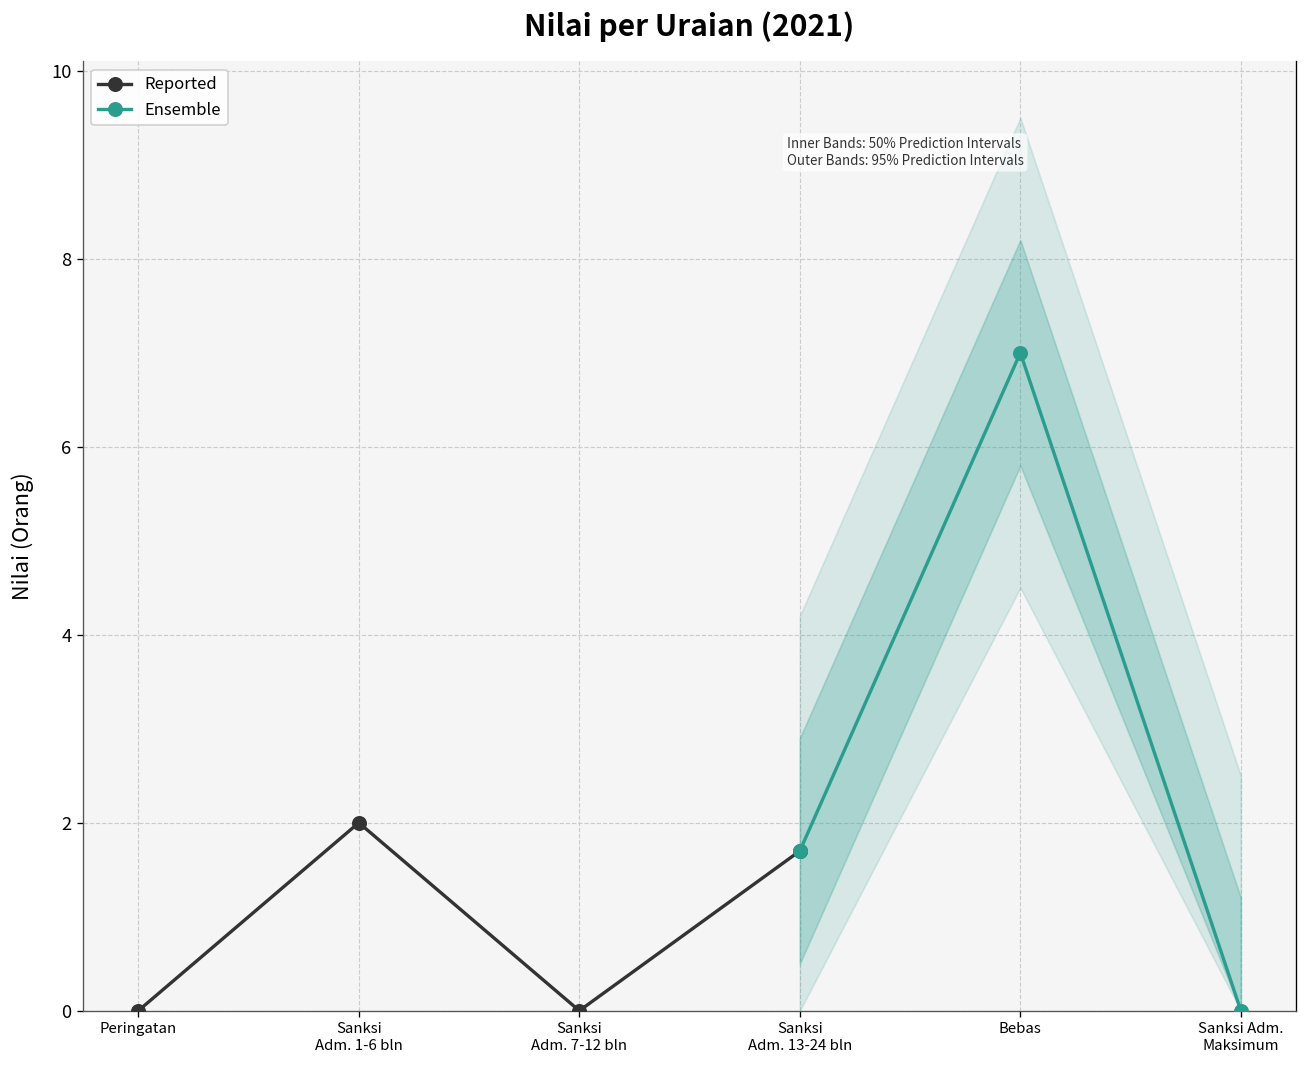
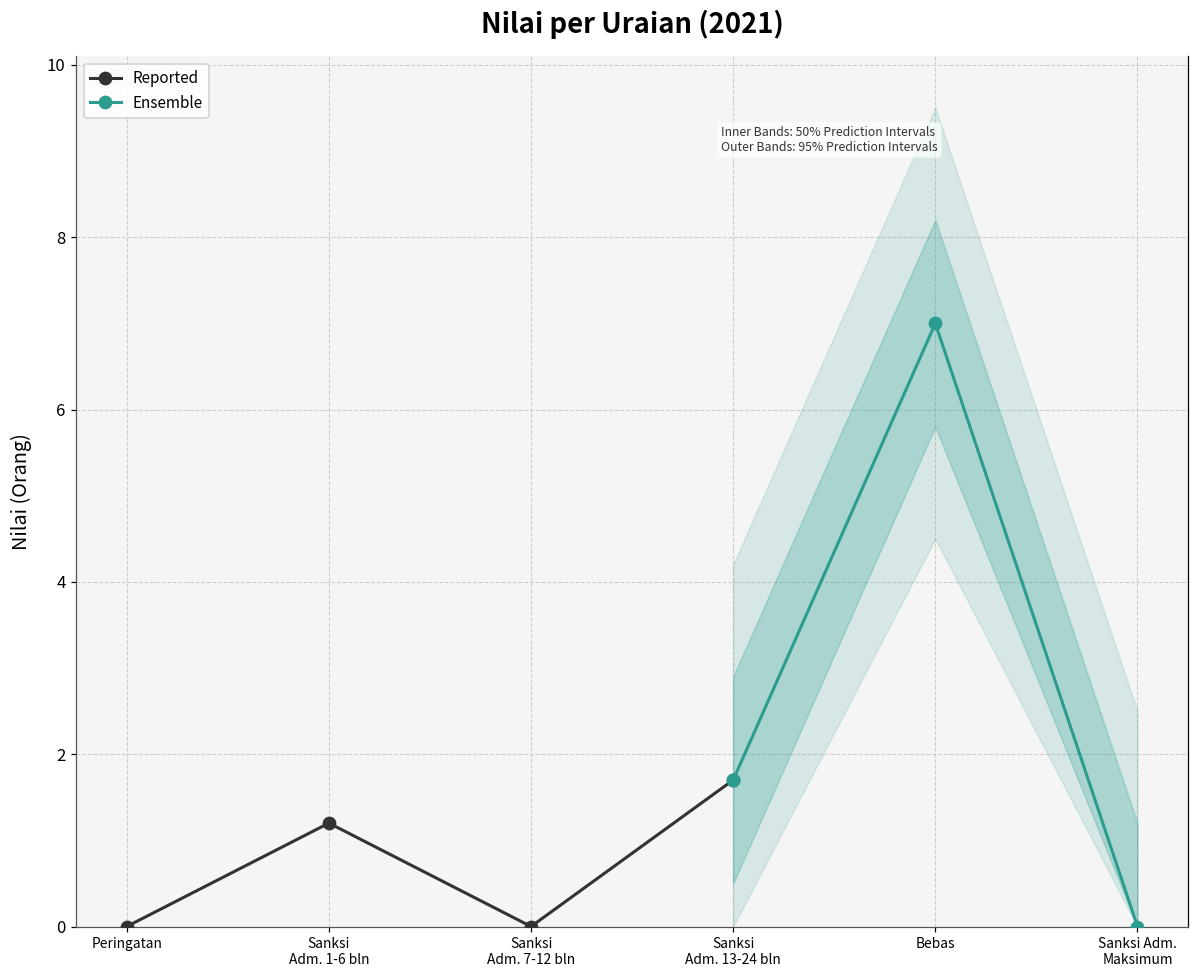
Reported, Sanksi Adm. 1-6 bln: 2.0 -> 1.2
